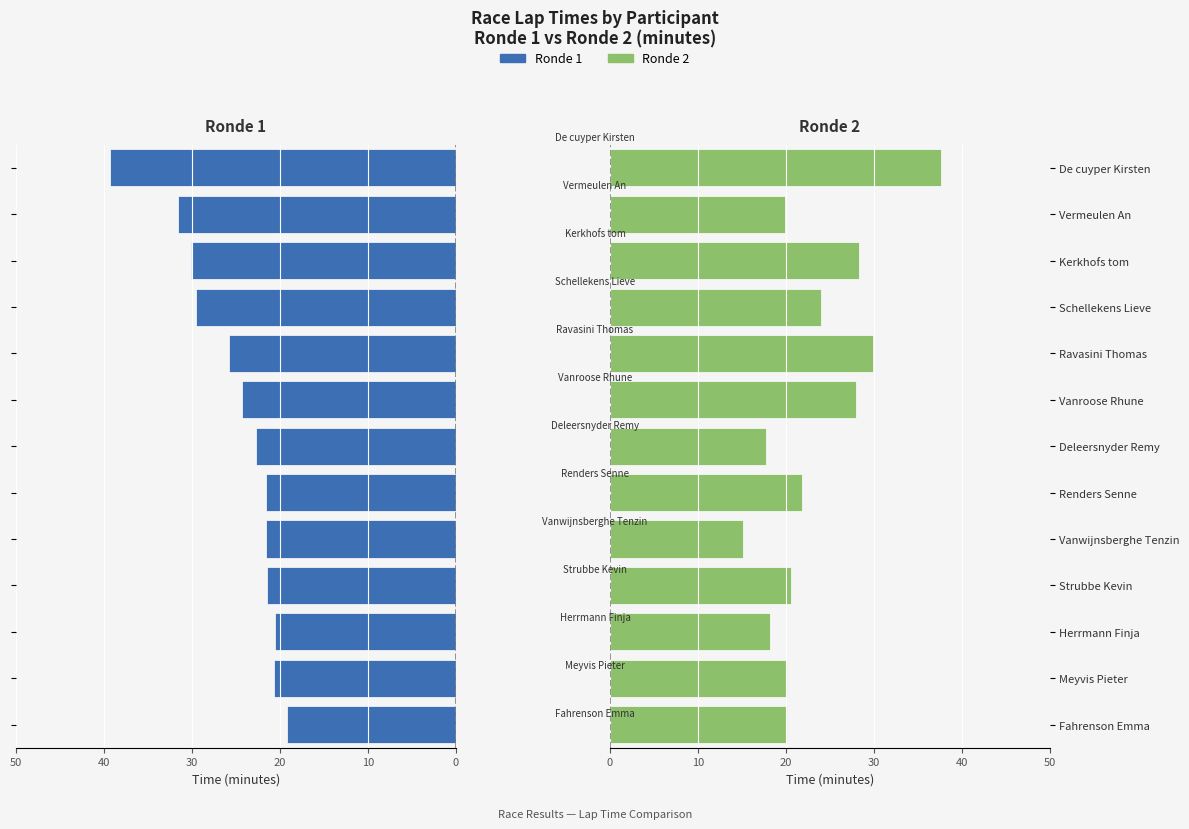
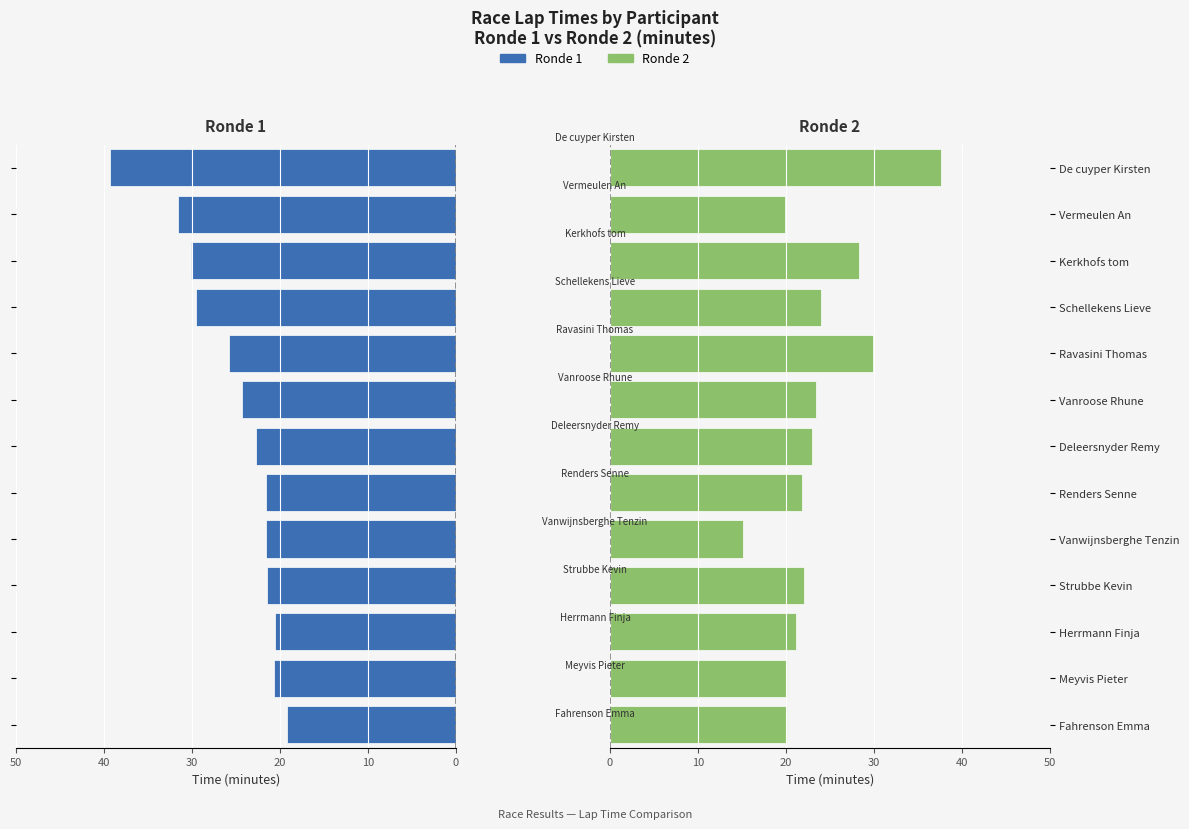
Ronde 2, Vanroose Rhune: 28 -> 23
Ronde 2, Deleersnyder Remy: 18 -> 23
Ronde 2, Strubbe Kevin: 21 -> 22
Ronde 2, Herrmann Finja: 18 -> 21
